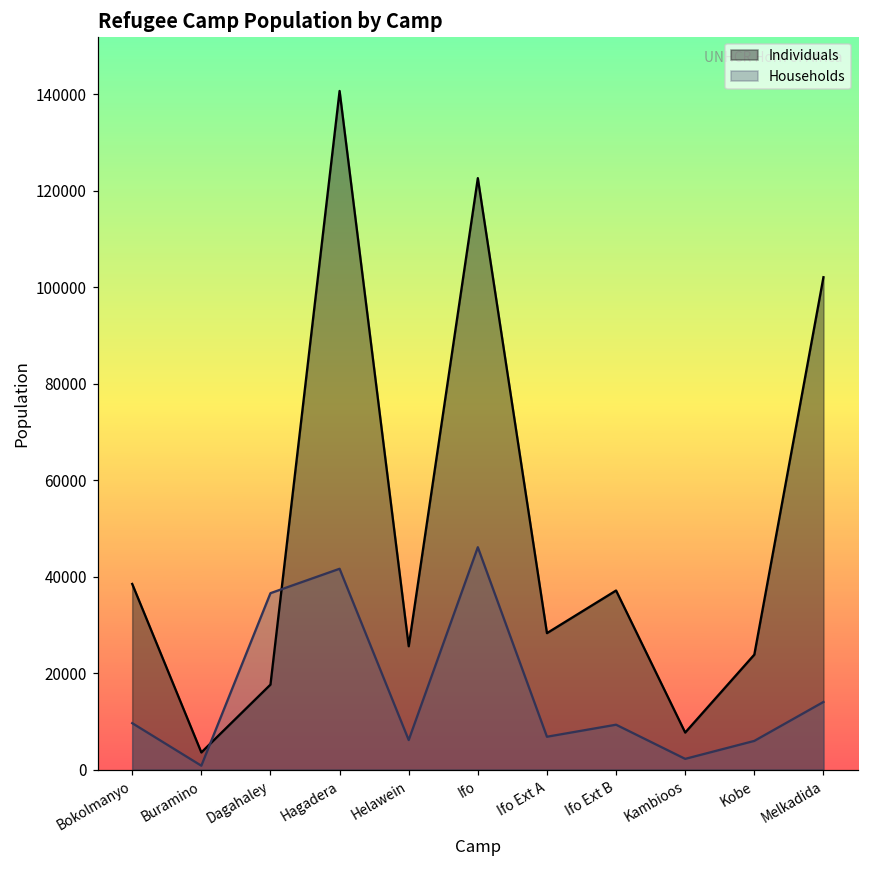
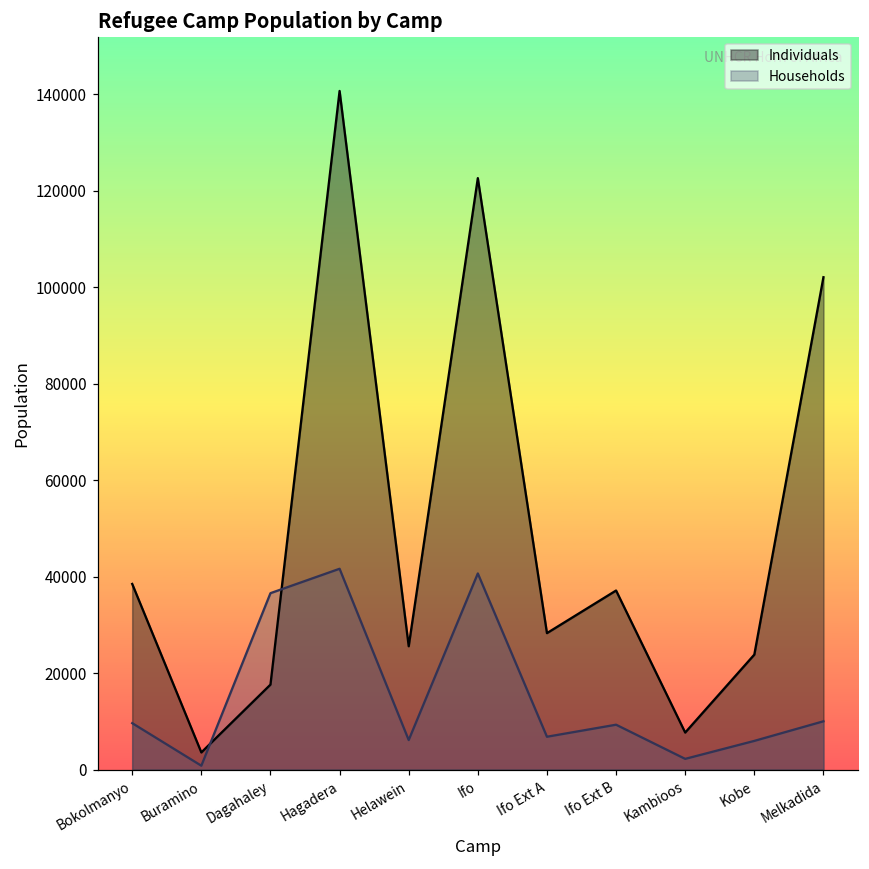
Households, Ifo: 46000 -> 41000
Households, Melkadida: 14000 -> 10000
